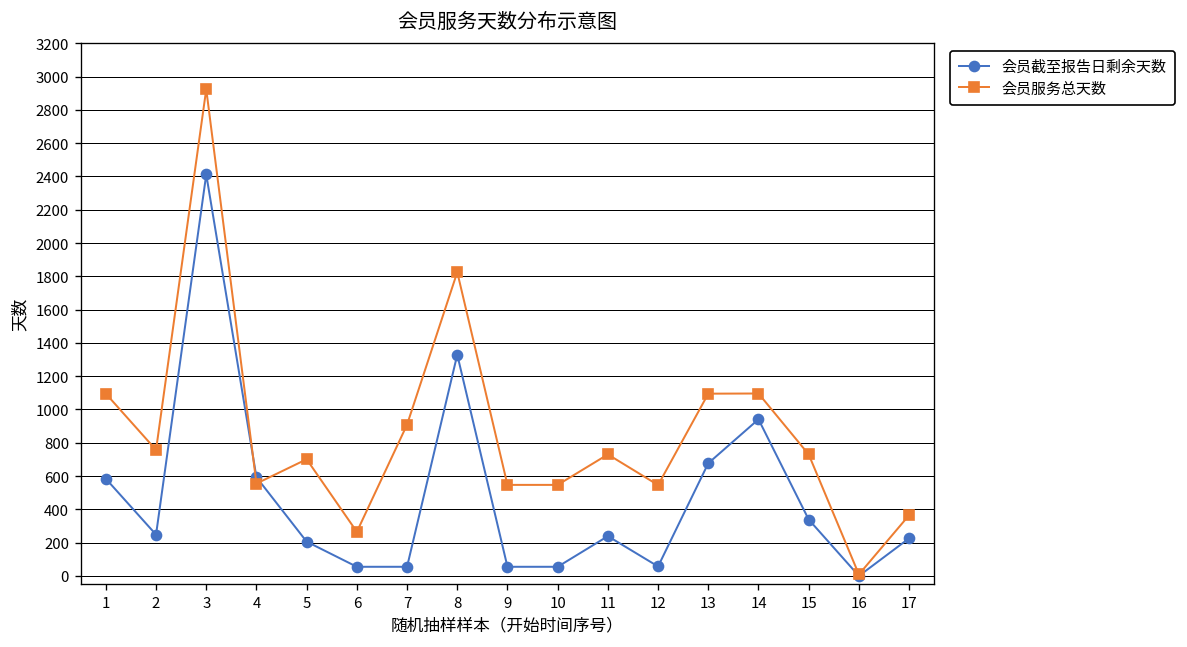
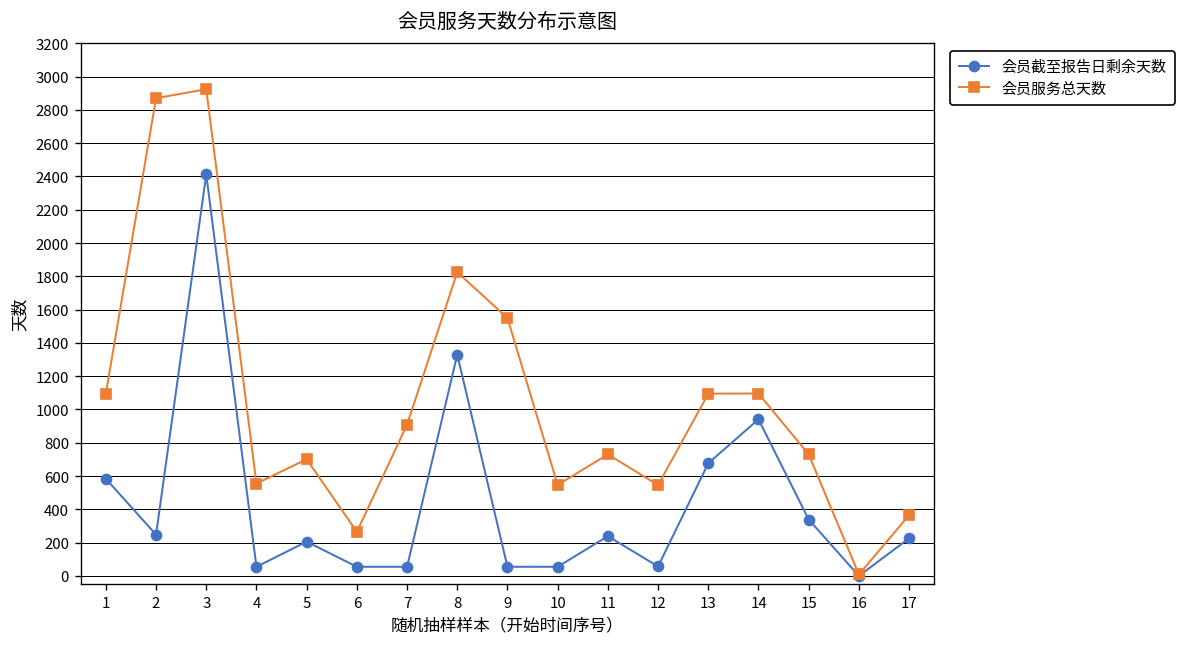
会员服务总天数, 2: 760 -> 2870
会员截至报告日剩余天数, 4: 590 -> 60
会员服务总天数, 9: 550 -> 1550
